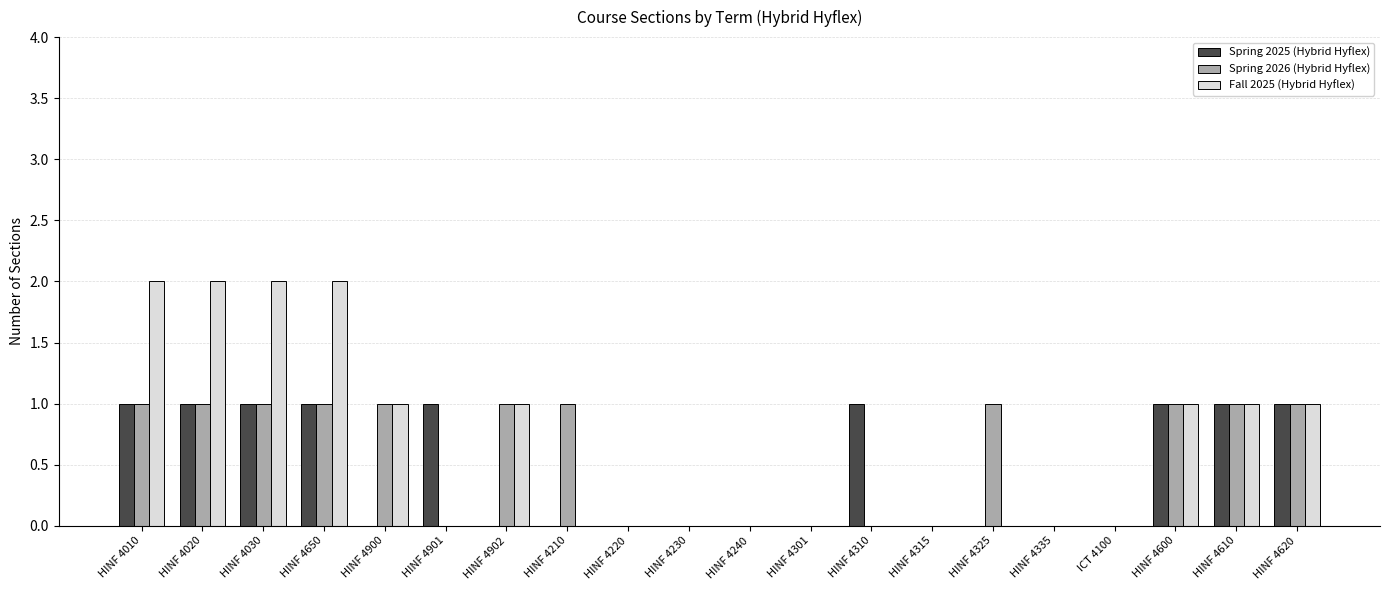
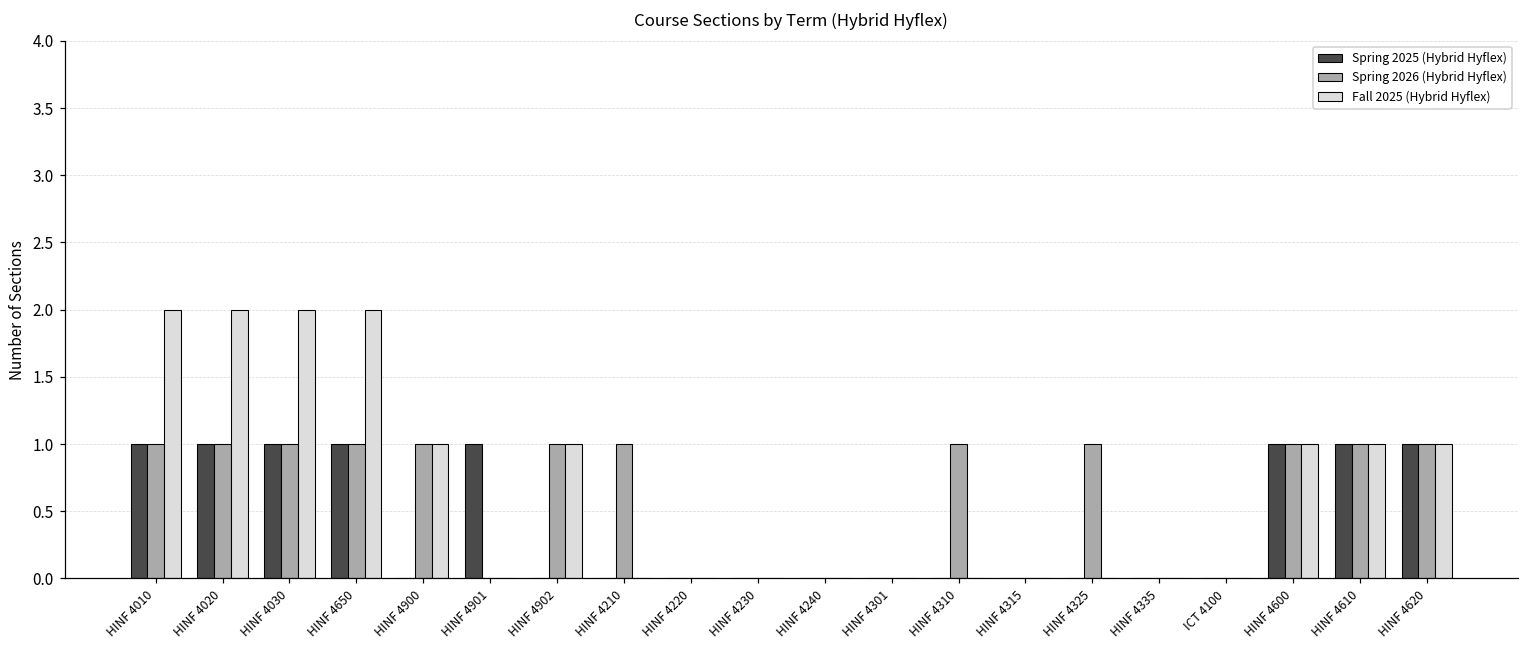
Spring 2025 (Hybrid Hyflex), HINF 4310: 1 -> 0
Spring 2026 (Hybrid Hyflex), HINF 4310: 0 -> 1
